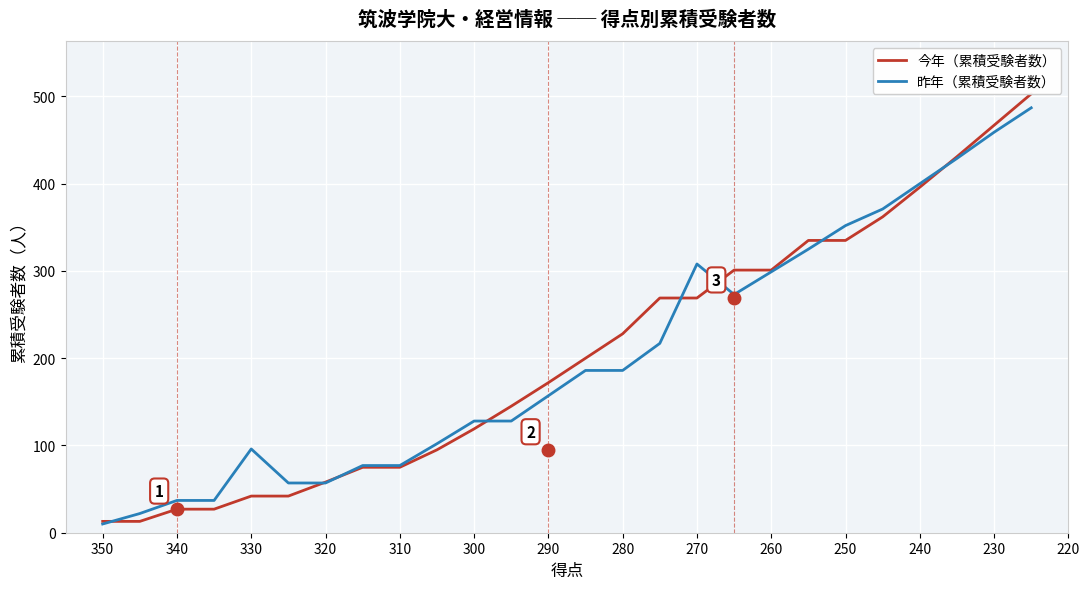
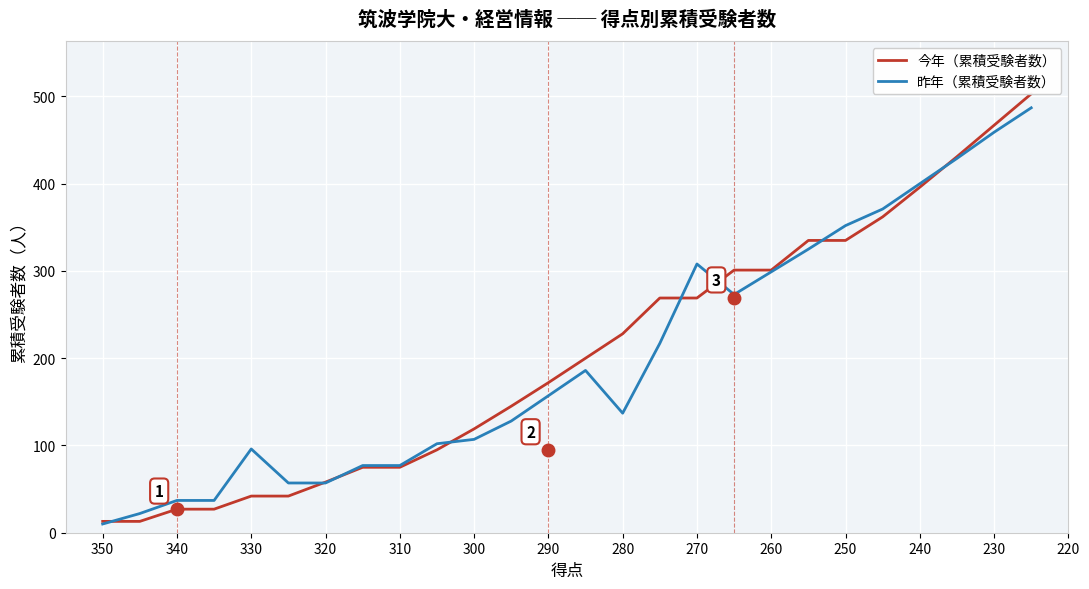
昨年（累積受験者数）, 300: 130 -> 110
昨年（累積受験者数）, 280: 190 -> 140
